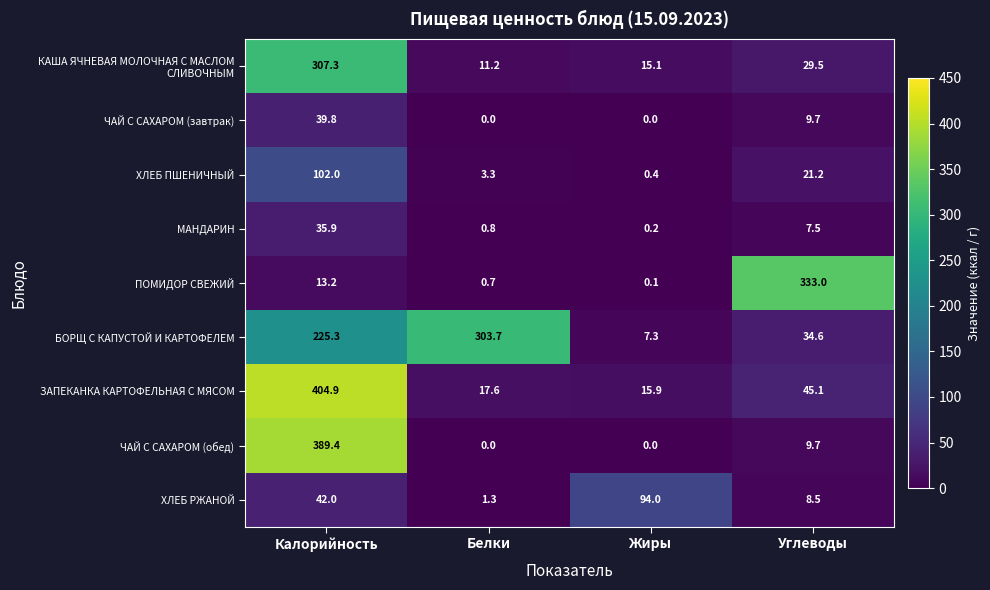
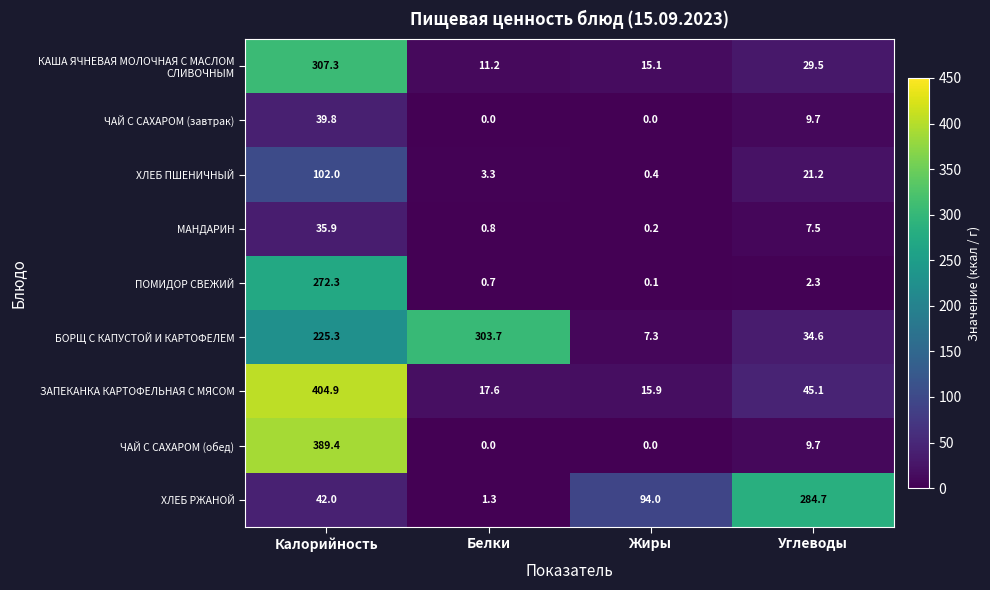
ПОМИДОР СВЕЖИЙ, Калорийность: 13.2 -> 272.3
ПОМИДОР СВЕЖИЙ, Углеводы: 333.0 -> 2.3
ХЛЕБ РЖАНОЙ, Углеводы: 8.5 -> 284.7
